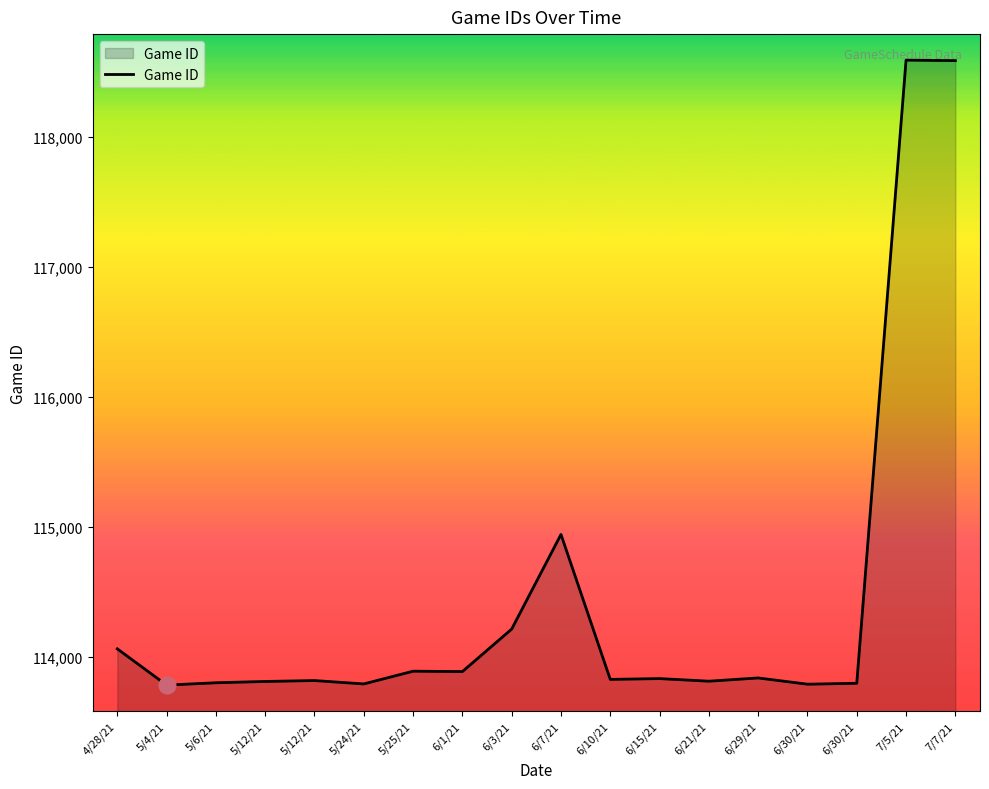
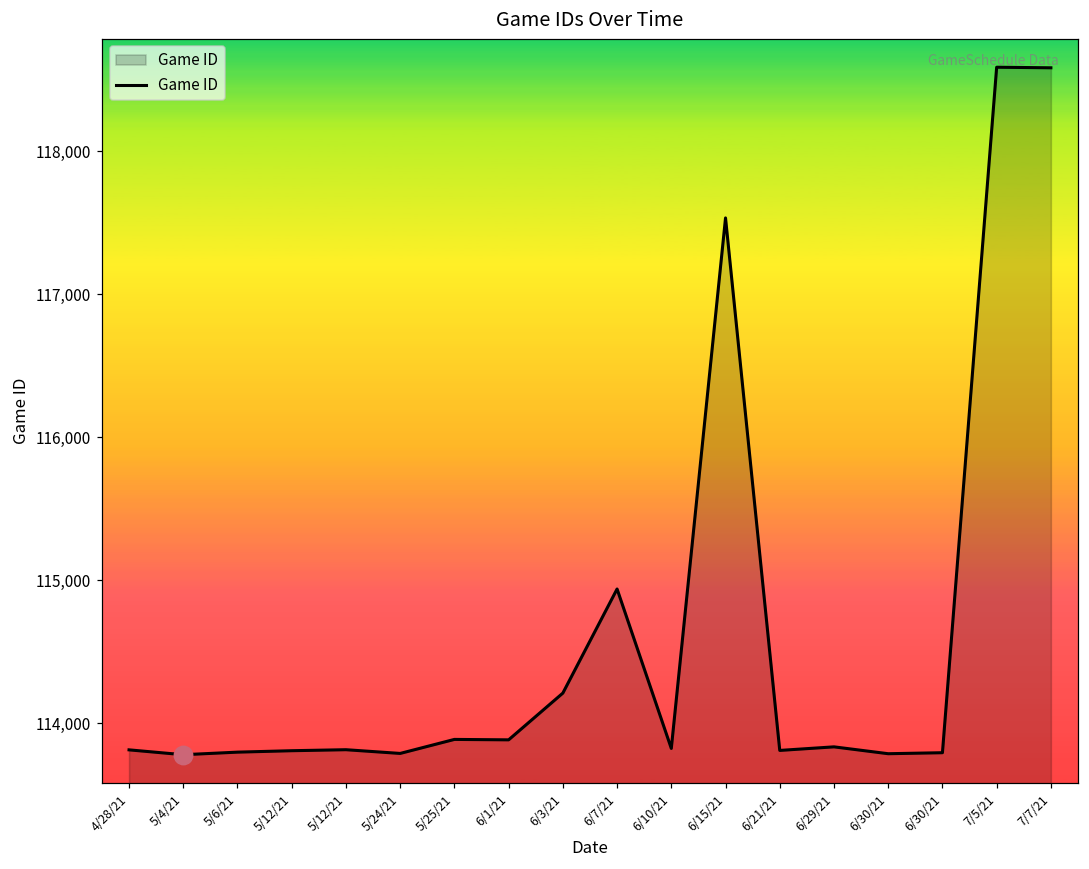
Game ID, 4/28/21: 114,060 -> 113,820
Game ID, 6/15/21: 113,830 -> 117,540
